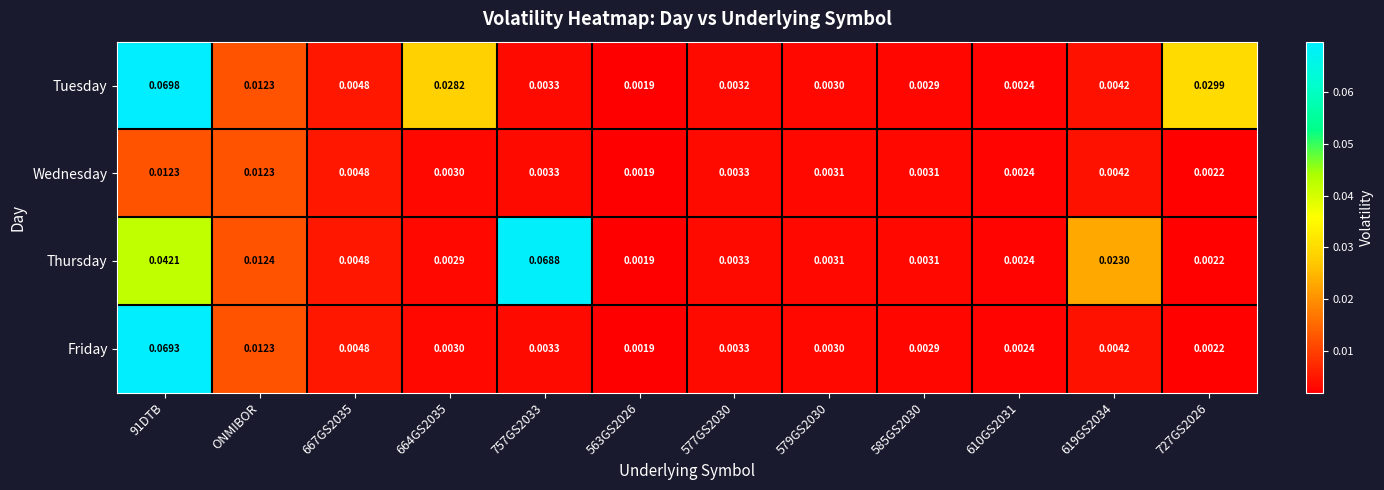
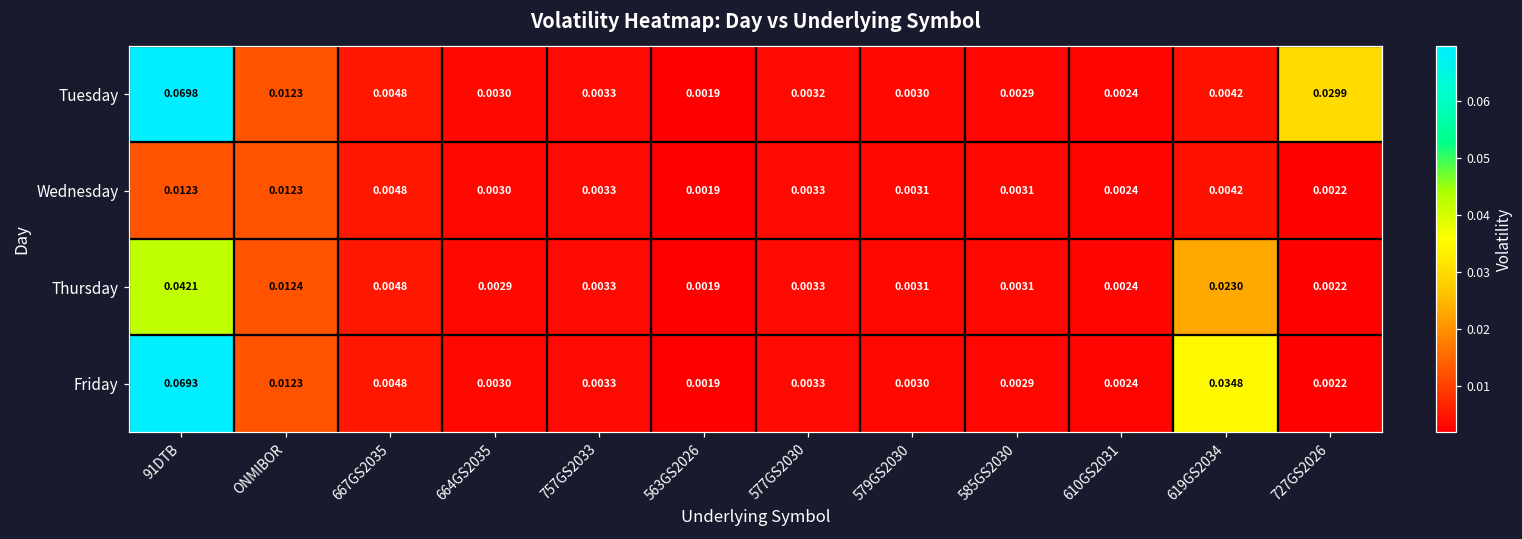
Tuesday, 664GS2035: 0.0282 -> 0.0030
Thursday, 757GS2033: 0.0688 -> 0.0033
Friday, 619GS2034: 0.0042 -> 0.0348
